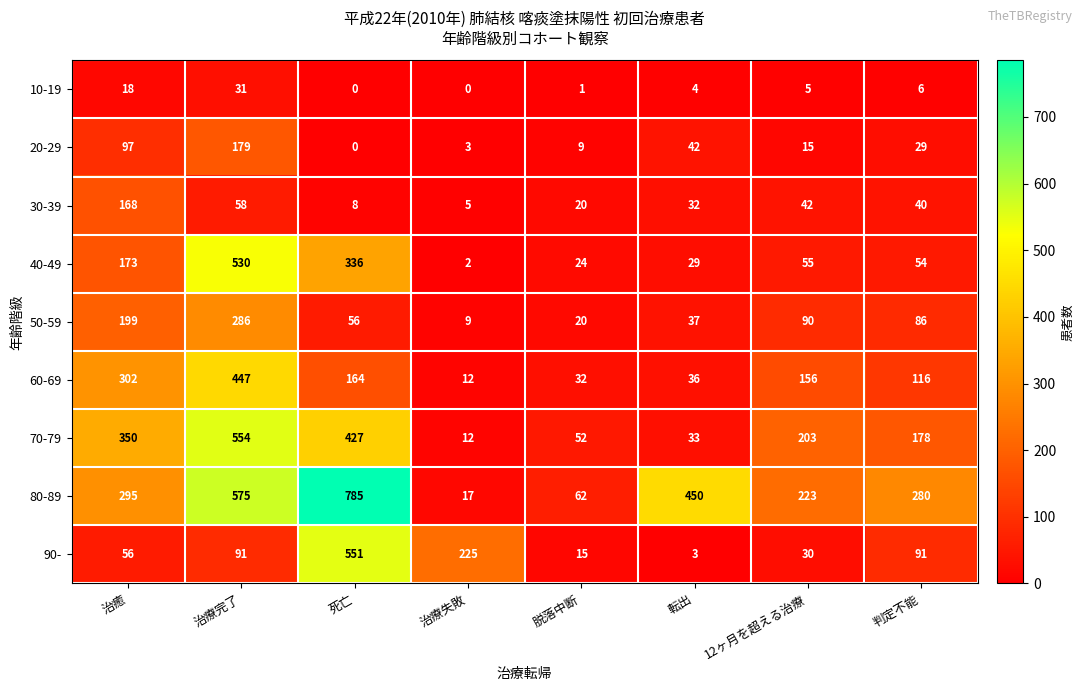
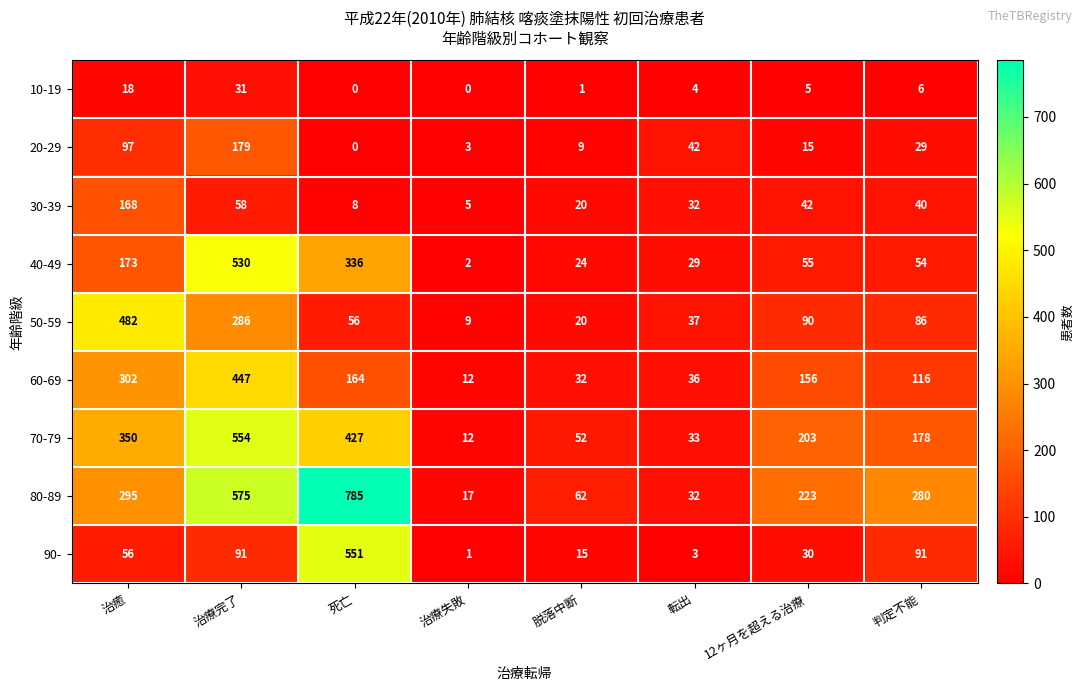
50-59, 治癒: 199 -> 482
80-89, 転出: 450 -> 32
90-, 治療失敗: 225 -> 1
